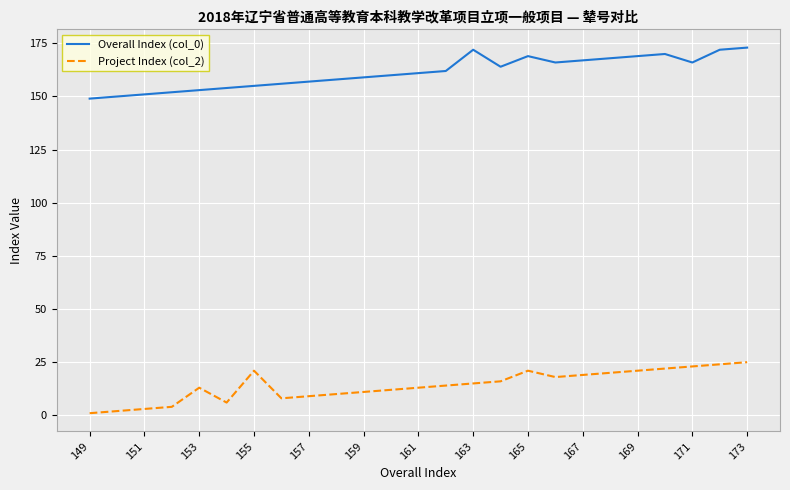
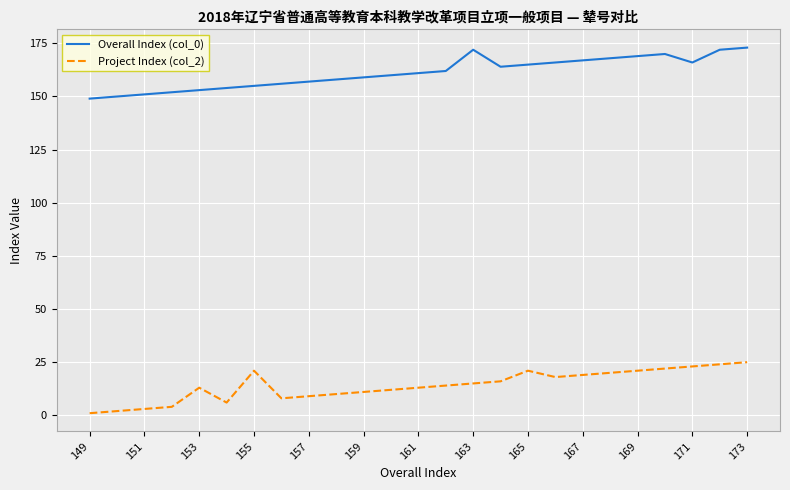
Overall Index (col_0), 165: 169 -> 165
